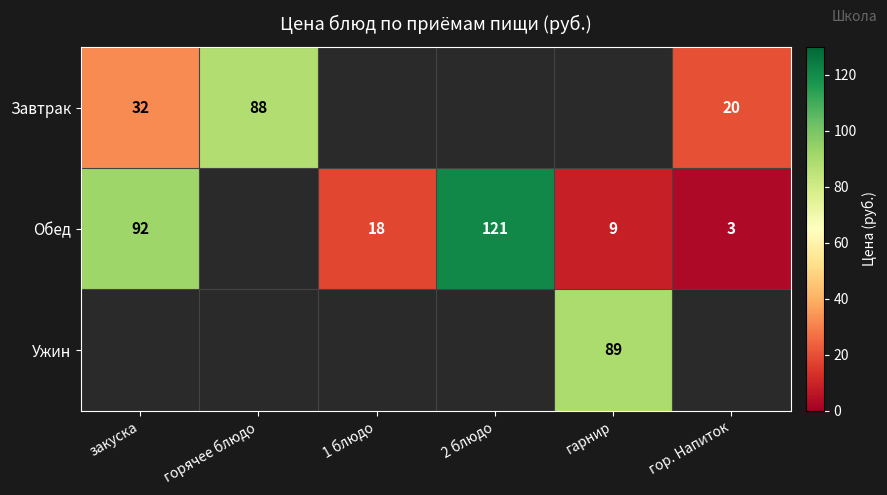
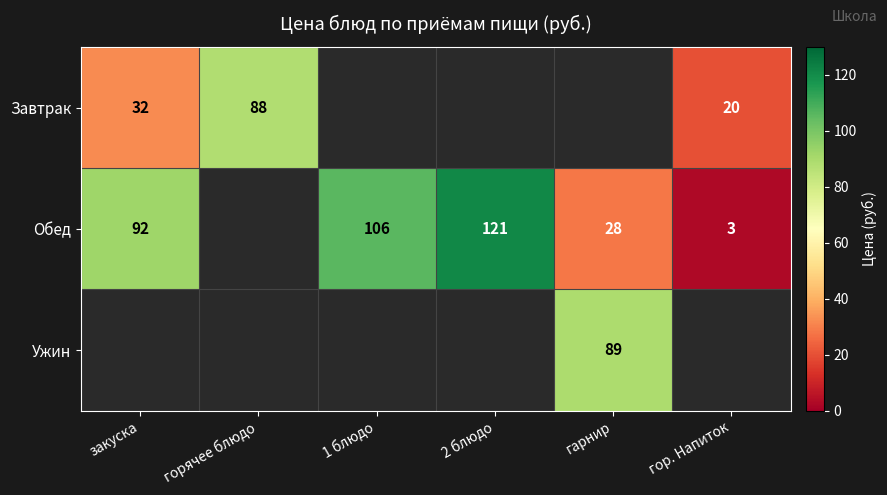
Обед, 1 блюдо: 18 -> 106
Обед, гарнир: 9 -> 28
